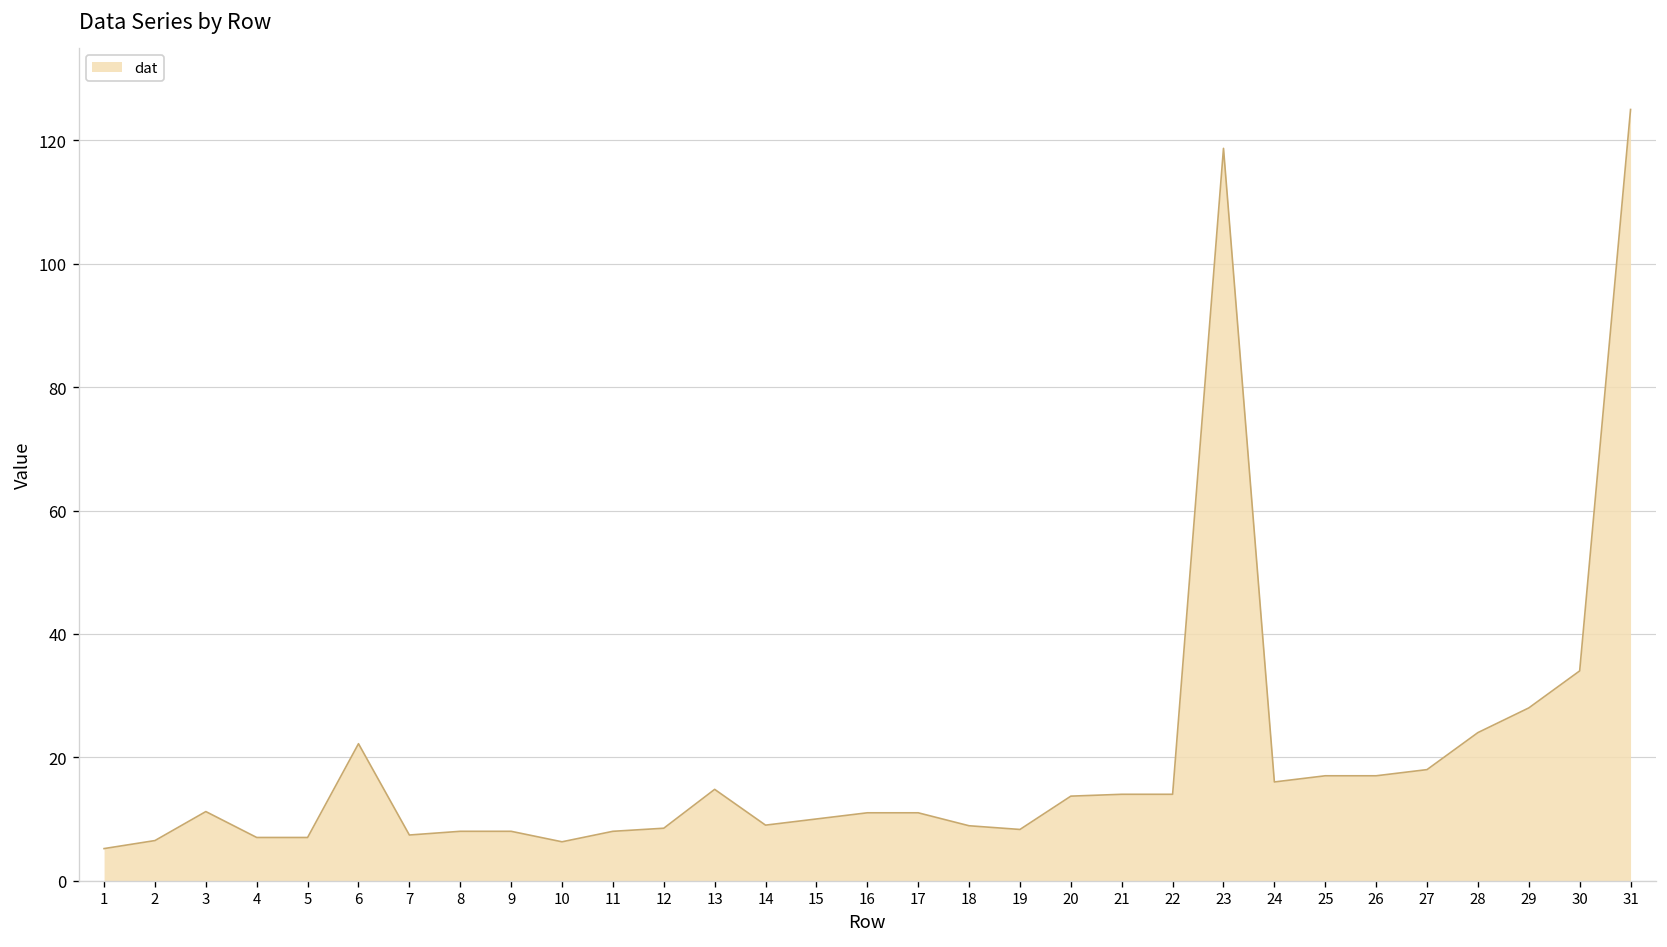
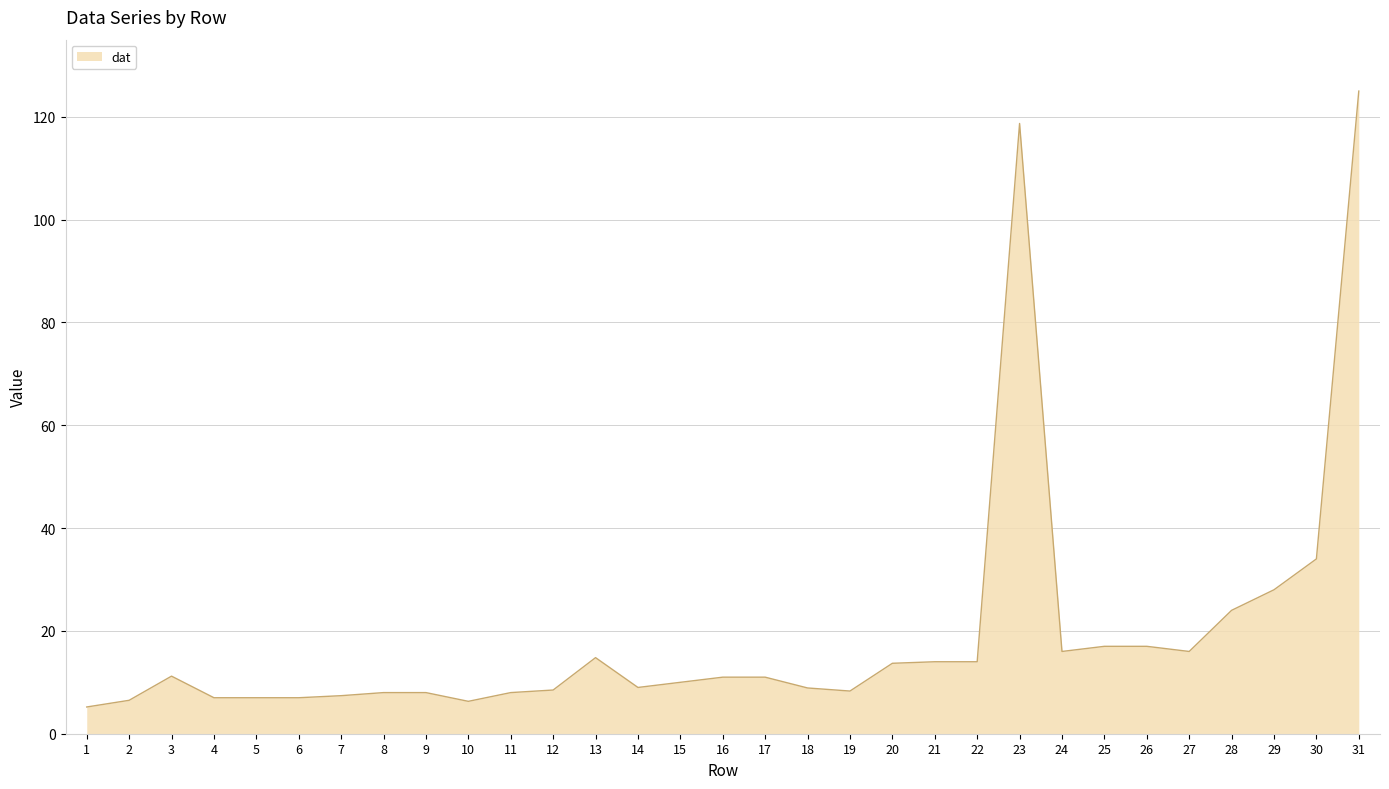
6: 22 -> 7
27: 18 -> 16
